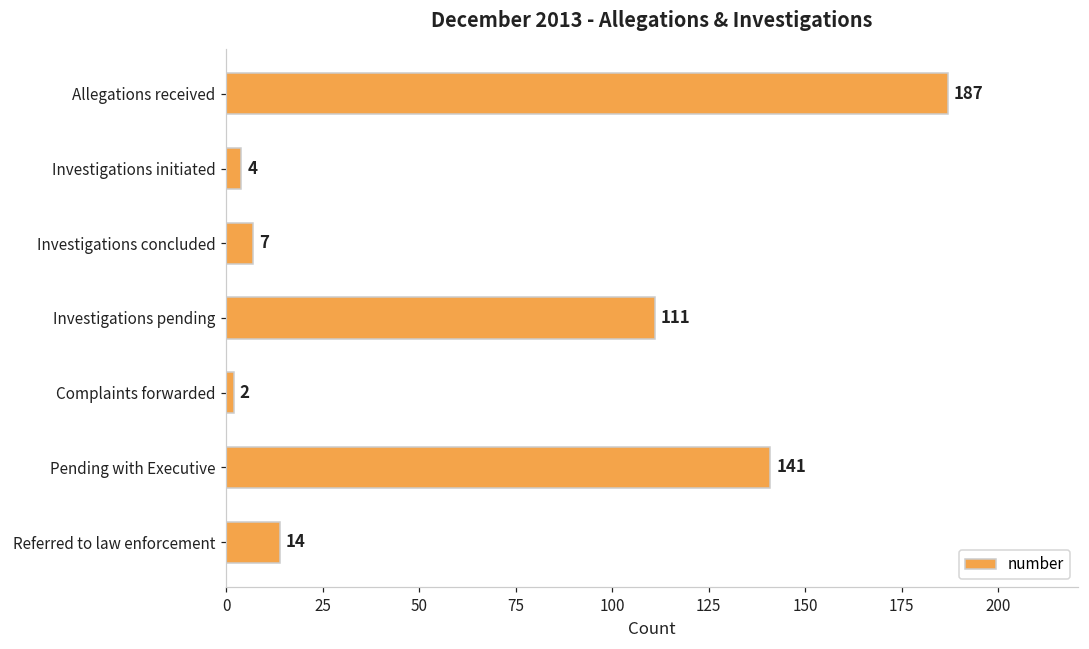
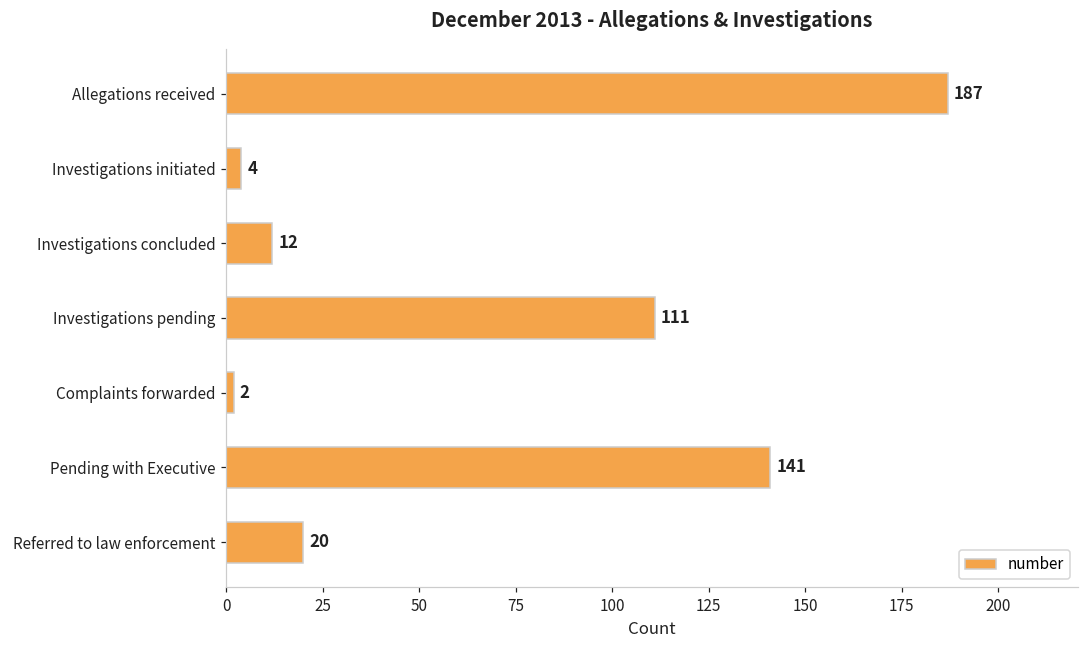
Investigations concluded: 7 -> 12
Referred to law enforcement: 14 -> 20
